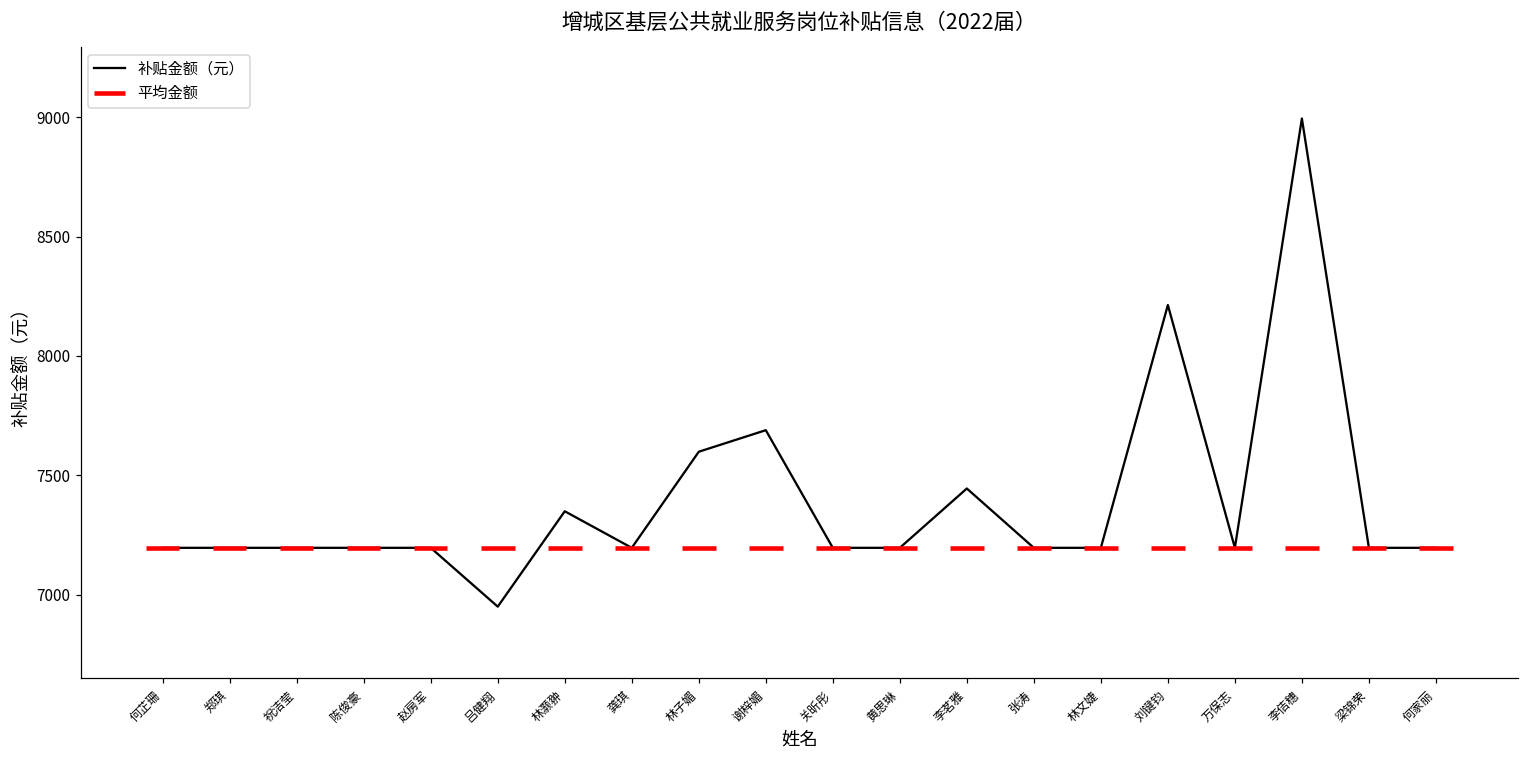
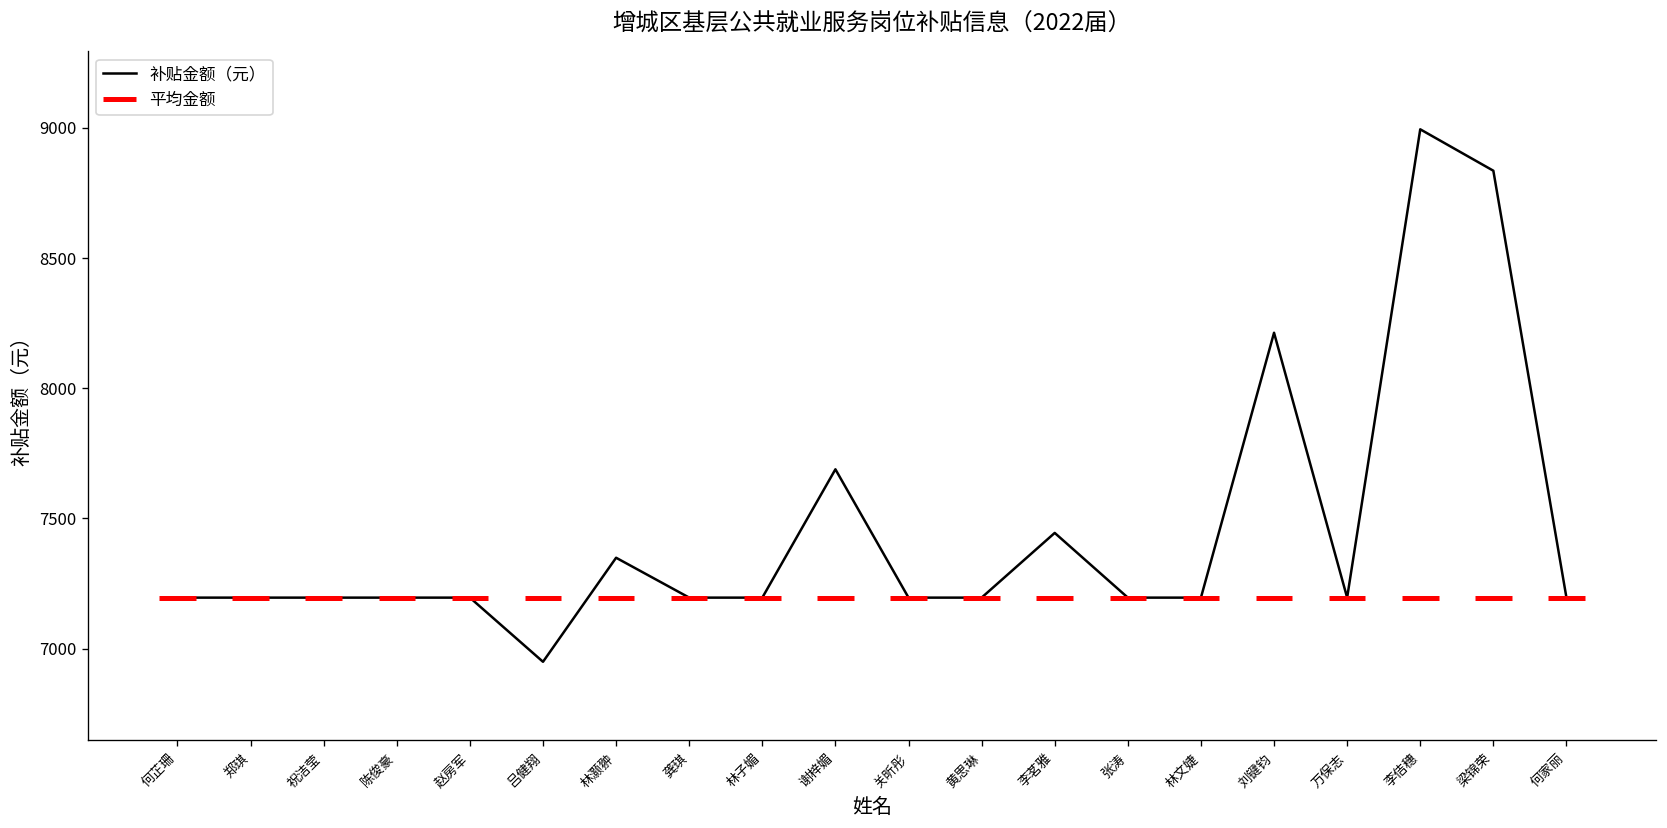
林子媚: 7600 -> 7200
梁锦荣: 7200 -> 8840
